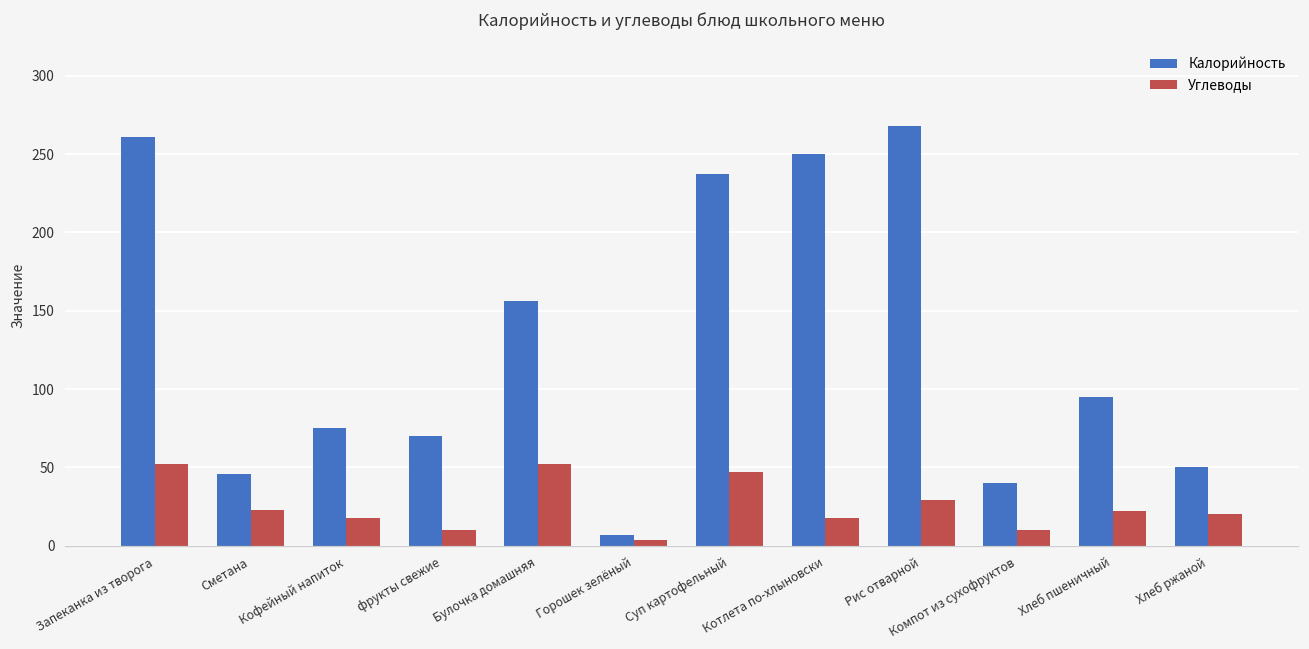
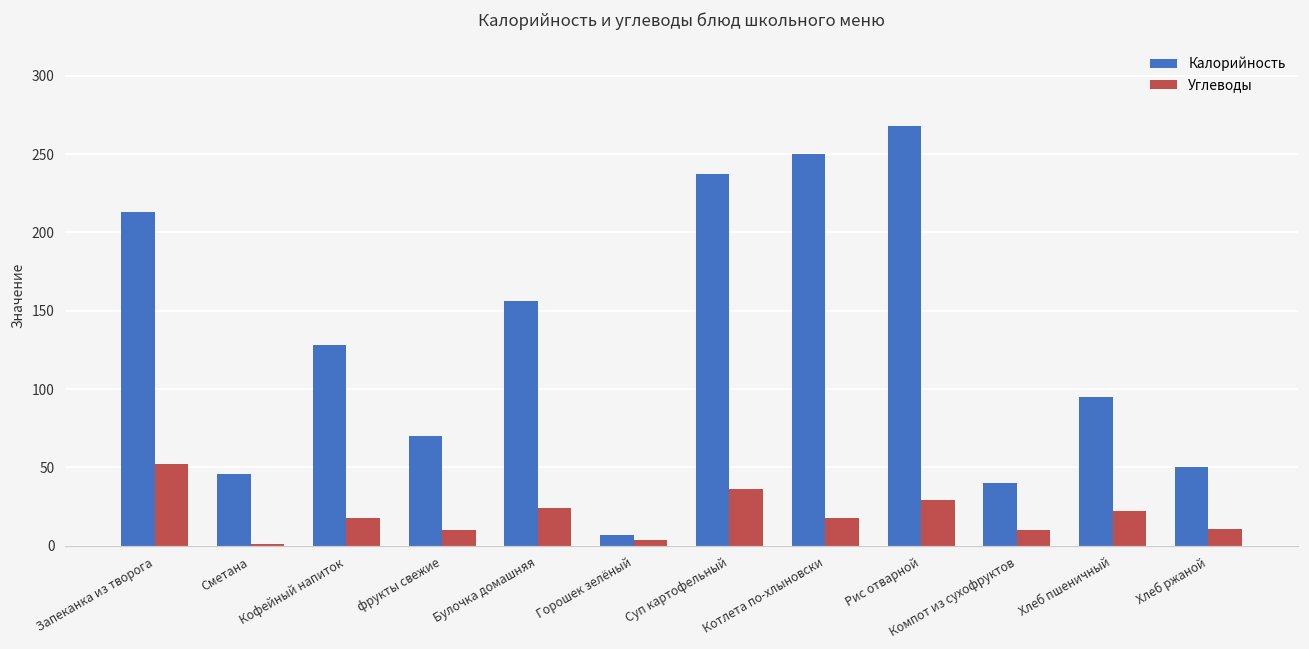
Калорийность, Запеканка из творога: 261 -> 213
Углеводы, Сметана: 23 -> 1
Калорийность, Кофейный напиток: 75 -> 128
Углеводы, Булочка домашняя: 52 -> 24
Углеводы, Суп картофельный: 47 -> 36
Углеводы, Хлеб ржаной: 20 -> 11
